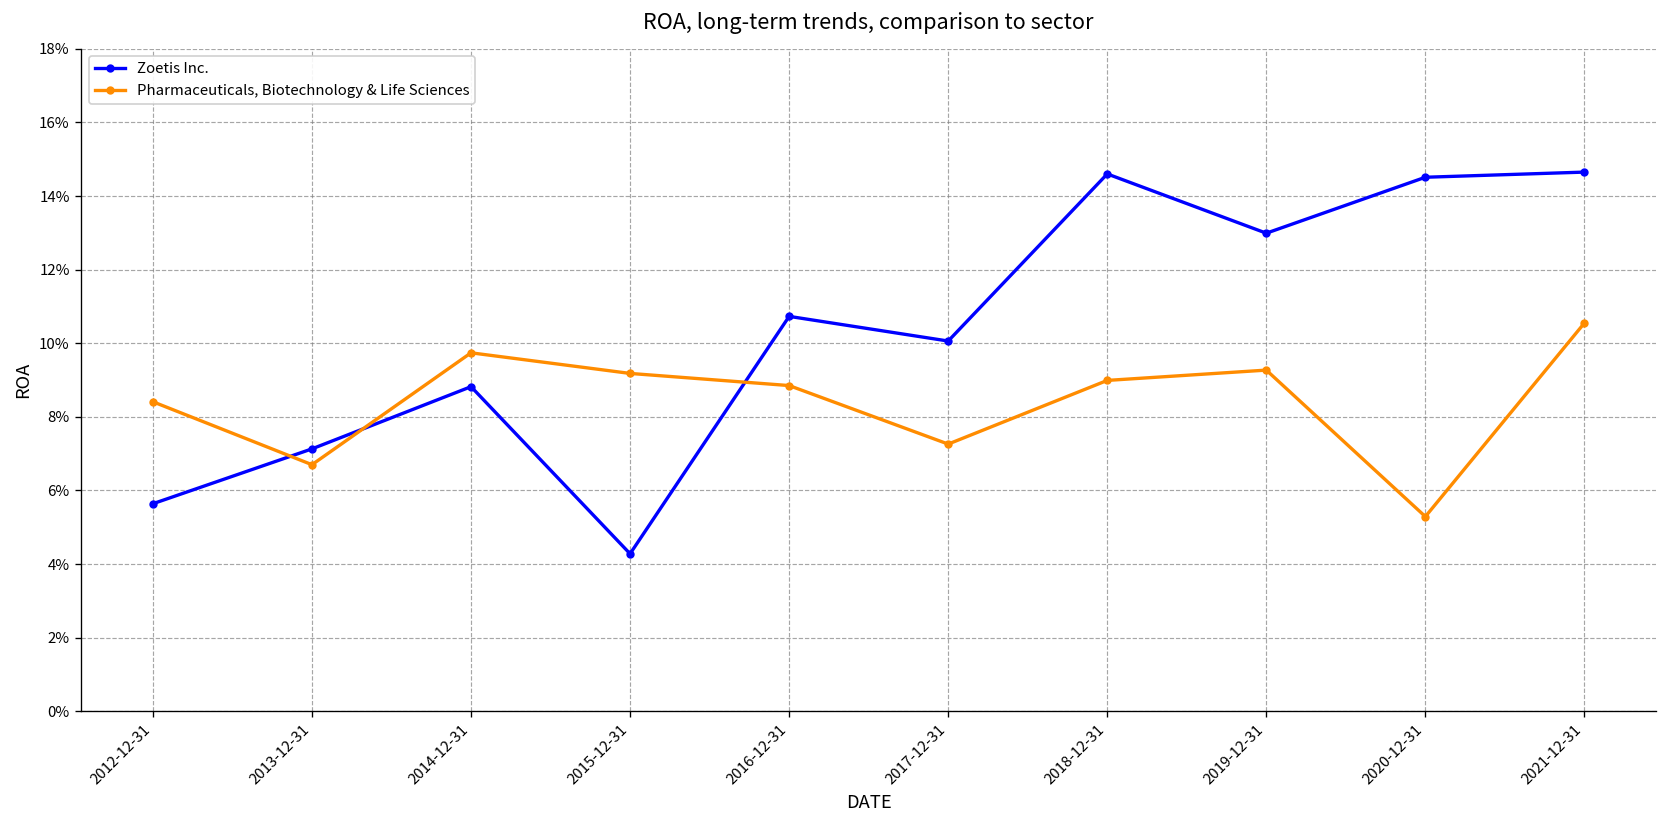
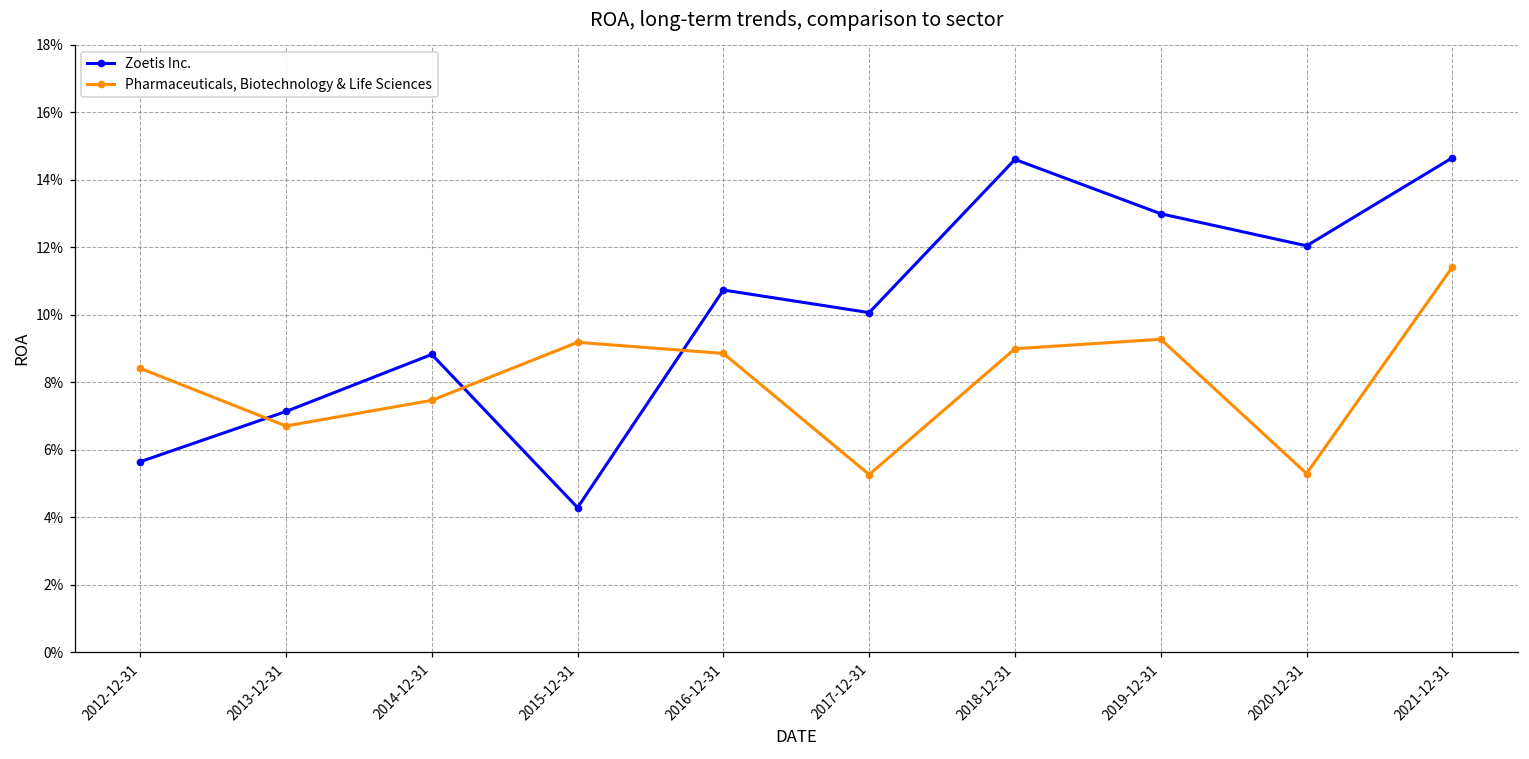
Pharmaceuticals, Biotechnology & Life Sciences, 2014-12-31: 9.7% -> 7.5%
Pharmaceuticals, Biotechnology & Life Sciences, 2017-12-31: 7.3% -> 5.3%
Zoetis Inc., 2020-12-31: 14.5% -> 12.0%
Pharmaceuticals, Biotechnology & Life Sciences, 2021-12-31: 10.5% -> 11.4%
